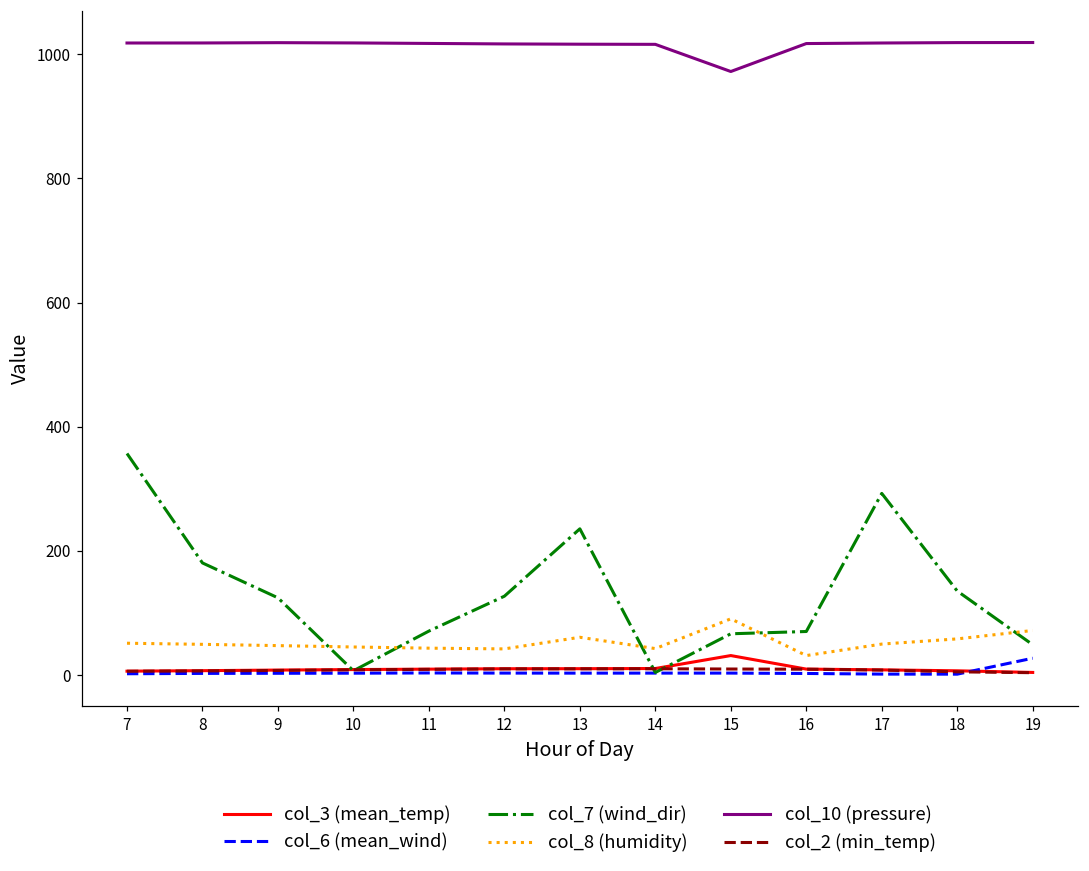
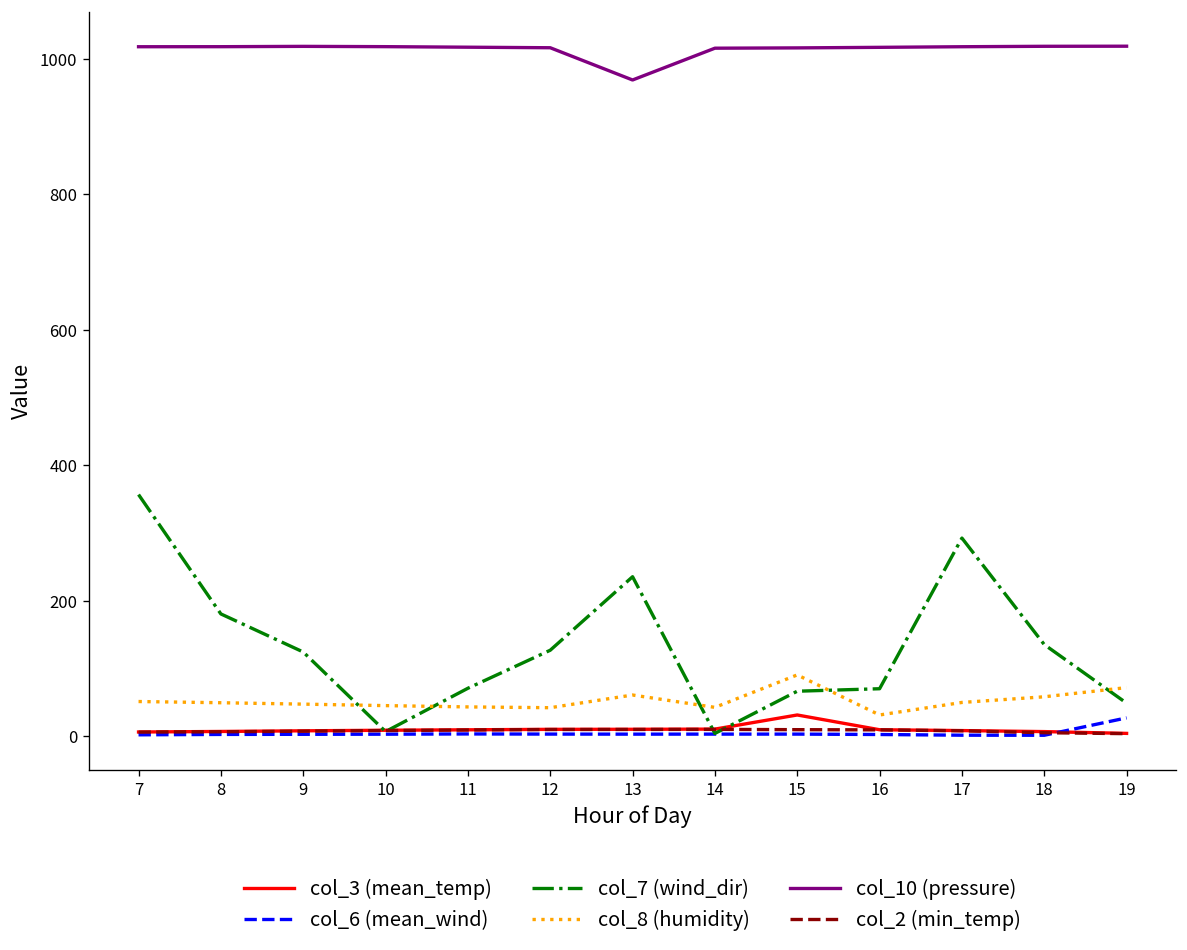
col_10 (pressure), 13: 1020 -> 970
col_10 (pressure), 15: 970 -> 1020
